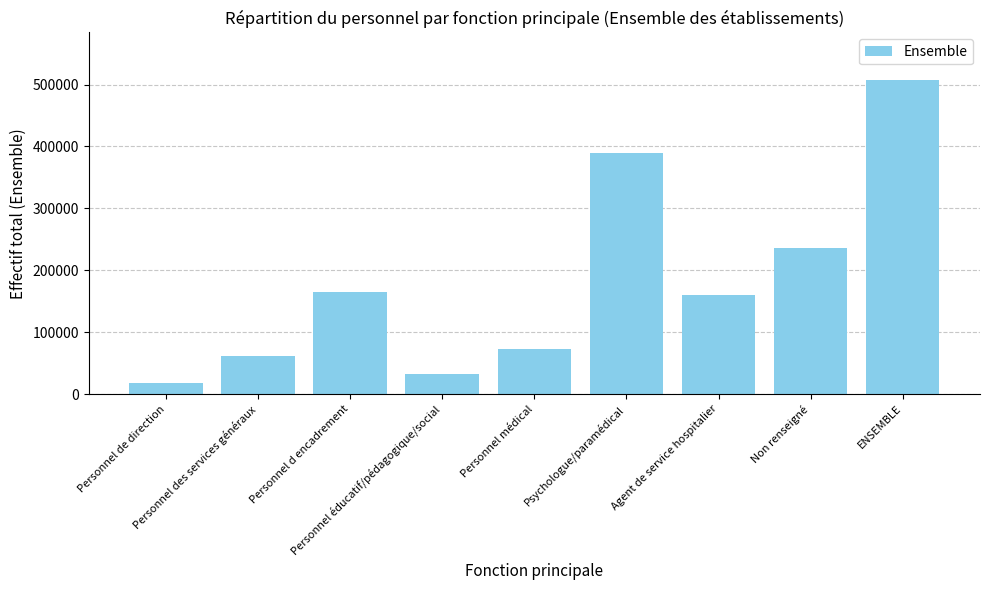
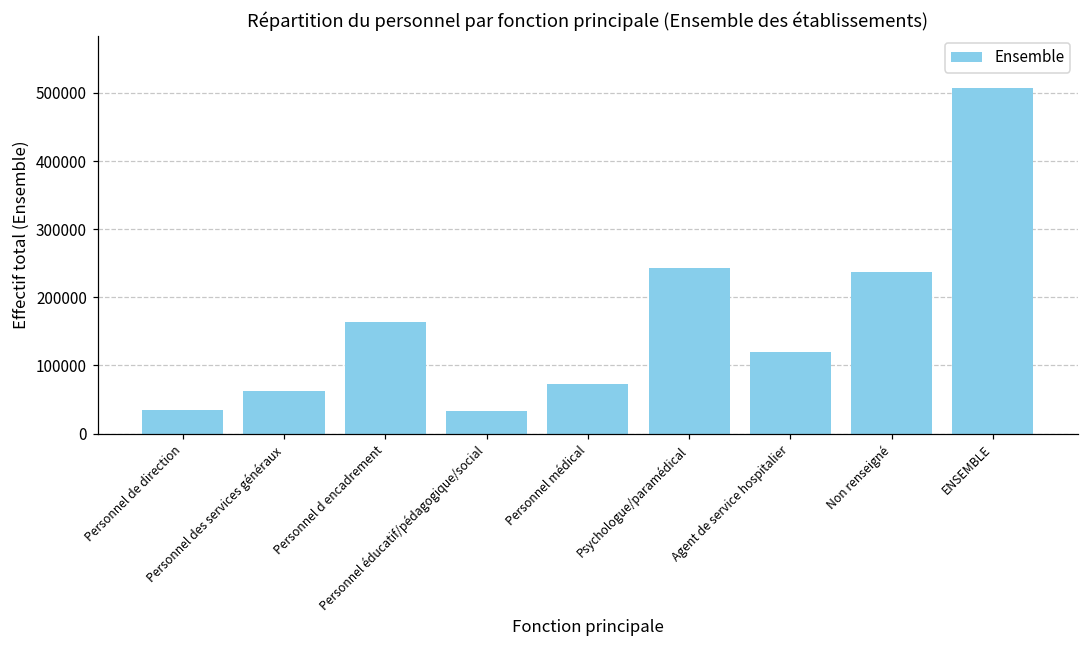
Personnel de direction: 20000 -> 30000
Psychologue/paramédical: 390000 -> 240000
Agent de service hospitalier: 160000 -> 120000
